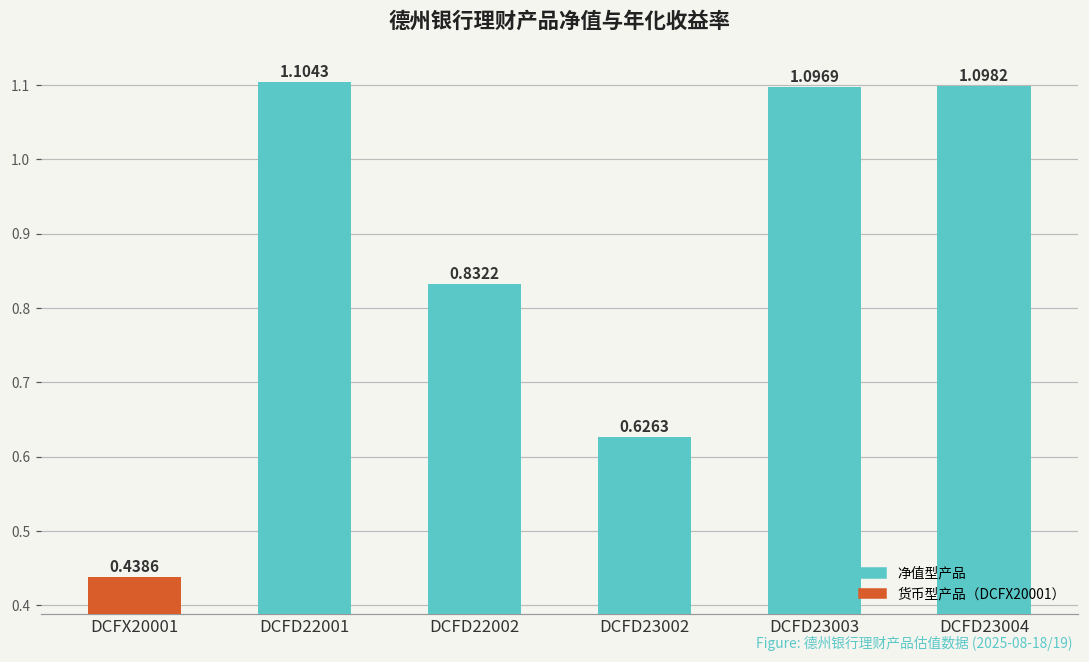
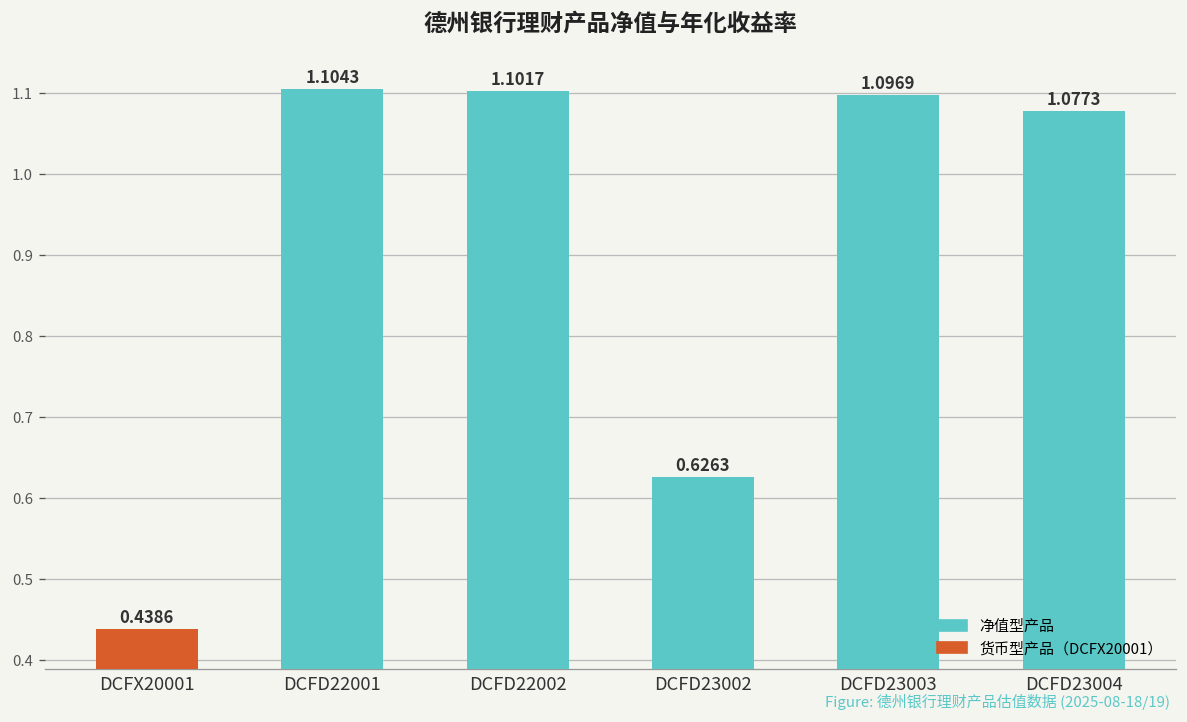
DCFD22002: 0.8322 -> 1.1017
DCFD23004: 1.0982 -> 1.0773
